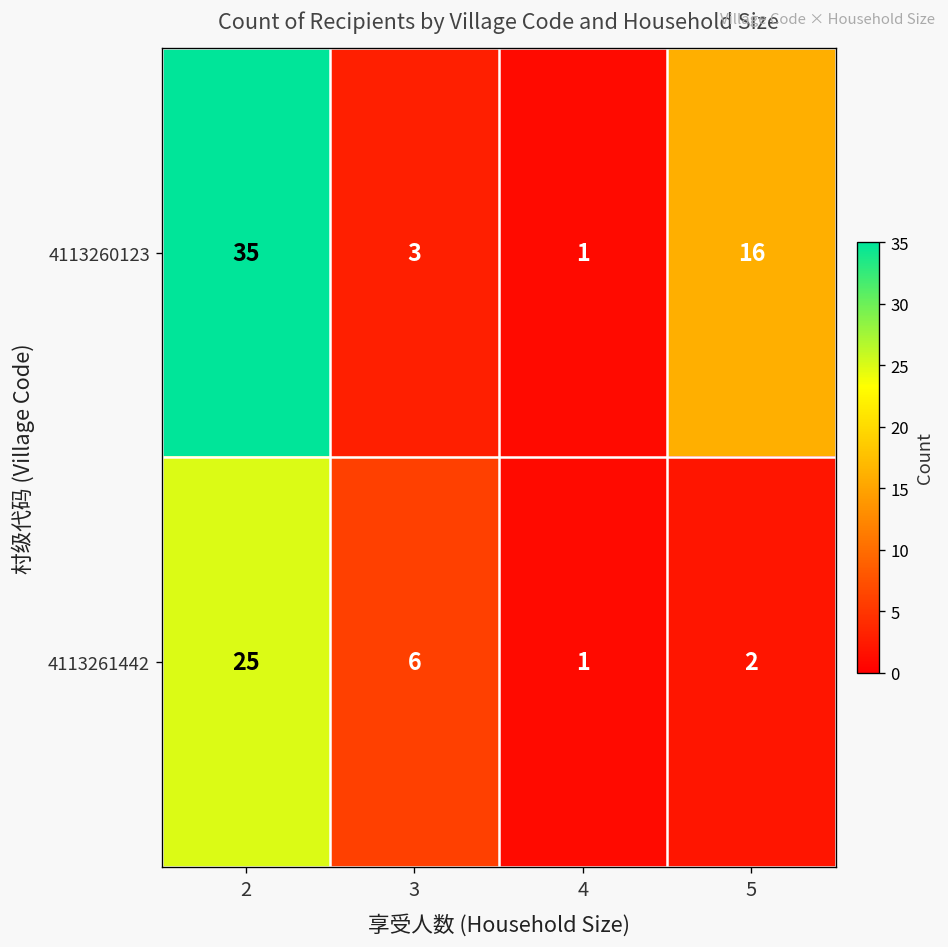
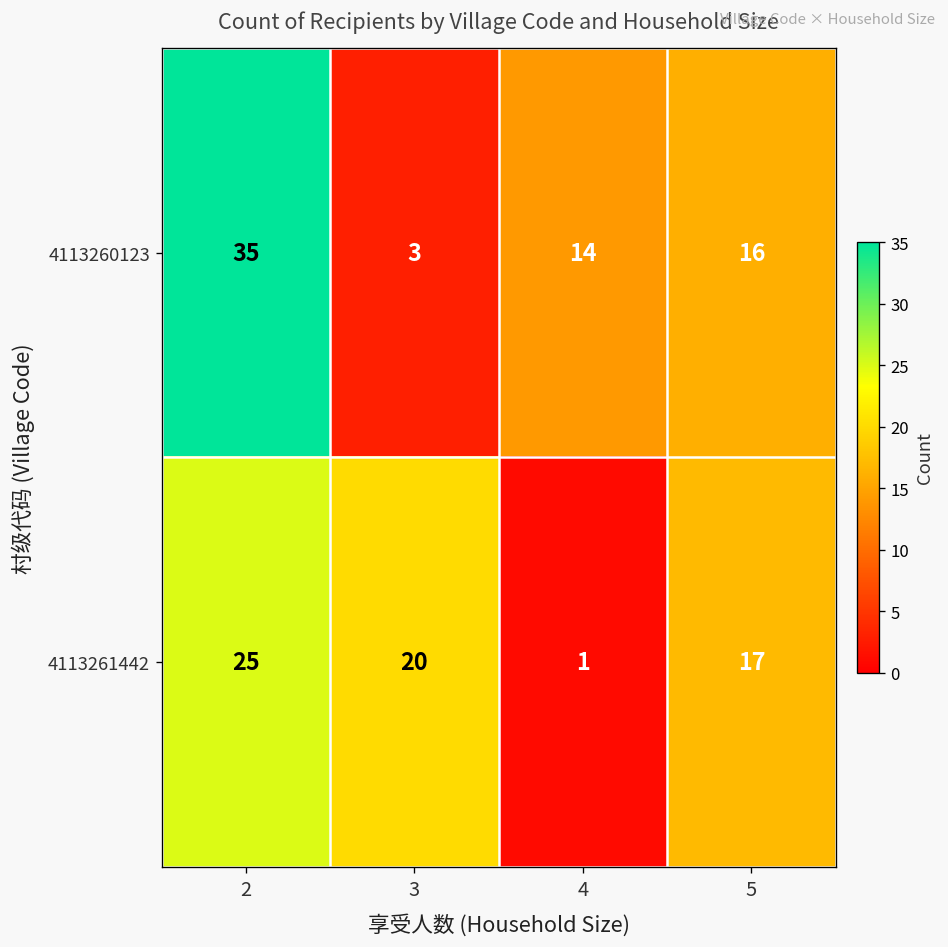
4113260123, 4: 1 -> 14
4113261442, 3: 6 -> 20
4113261442, 5: 2 -> 17
